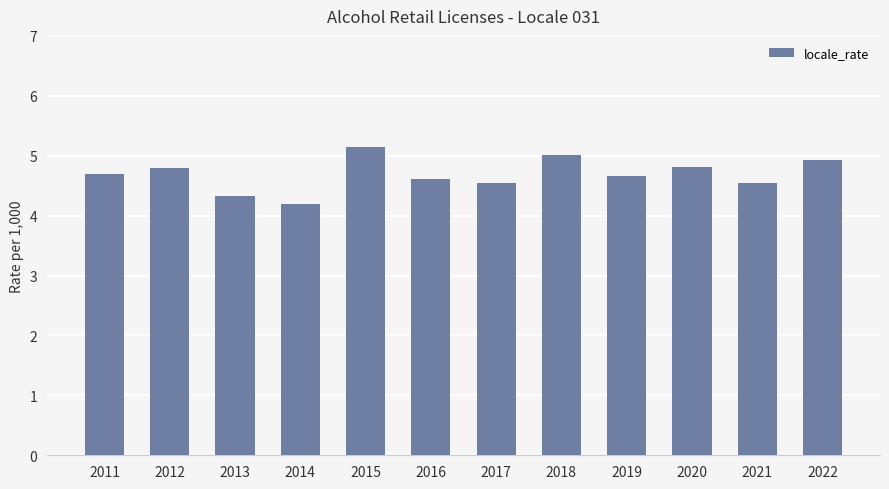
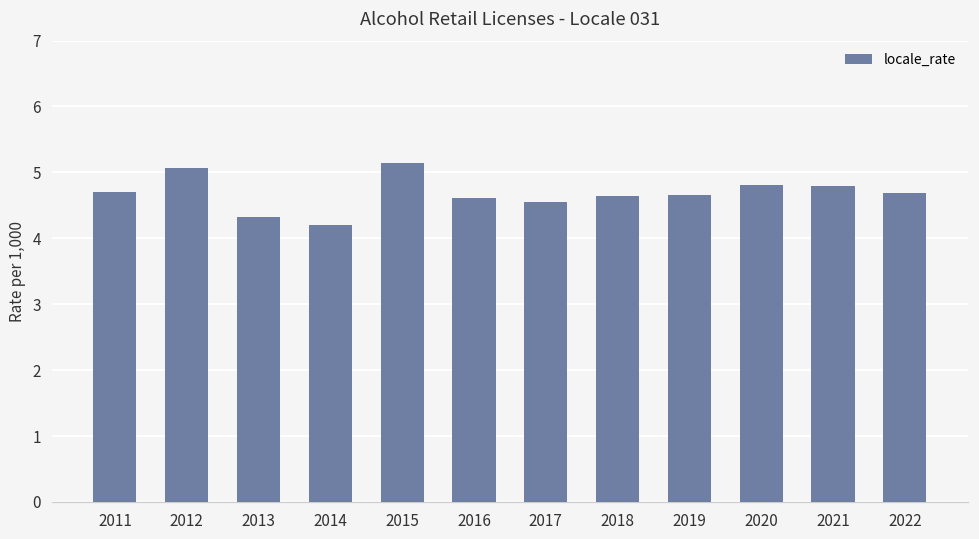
2012: 4.8 -> 5.1
2018: 5.0 -> 4.6
2021: 4.5 -> 4.8
2022: 4.9 -> 4.7
